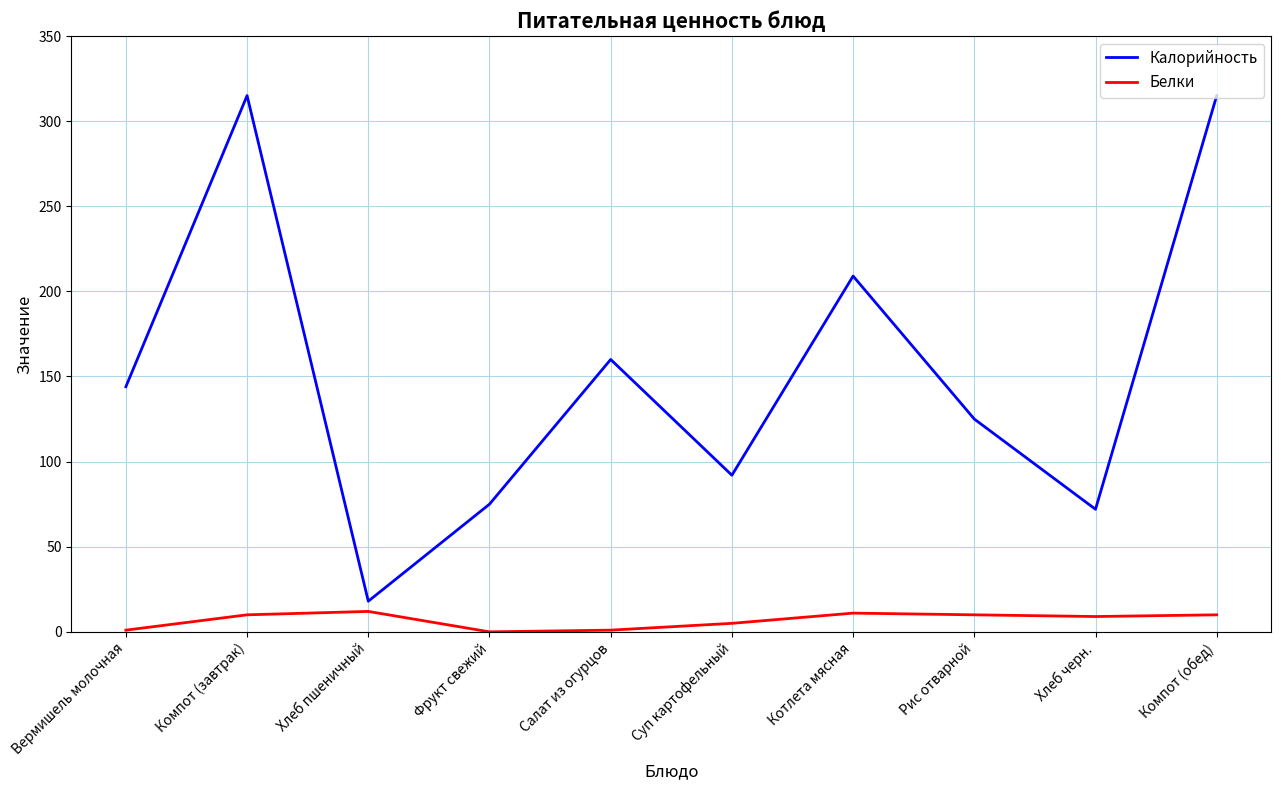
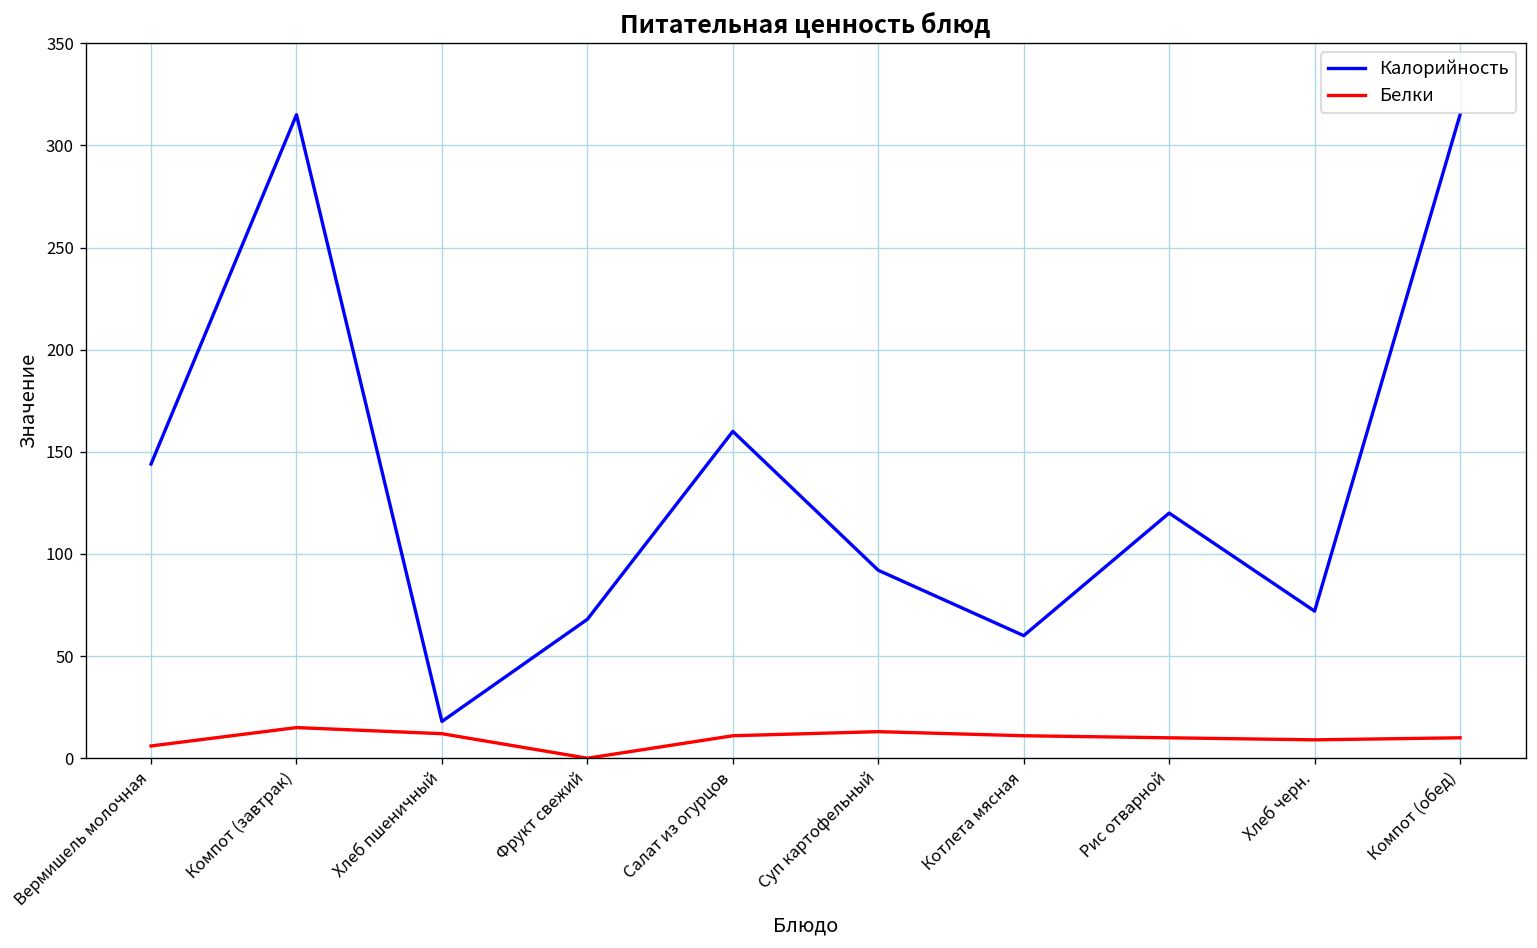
Белки, Вермишель молочная: 1 -> 6
Белки, Компот (завтрак): 10 -> 15
Калорийность, Фрукт свежий: 75 -> 68
Белки, Салат из огурцов: 1 -> 11
Белки, Суп картофельный: 5 -> 13
Калорийность, Котлета мясная: 209 -> 60
Калорийность, Рис отварной: 125 -> 120
